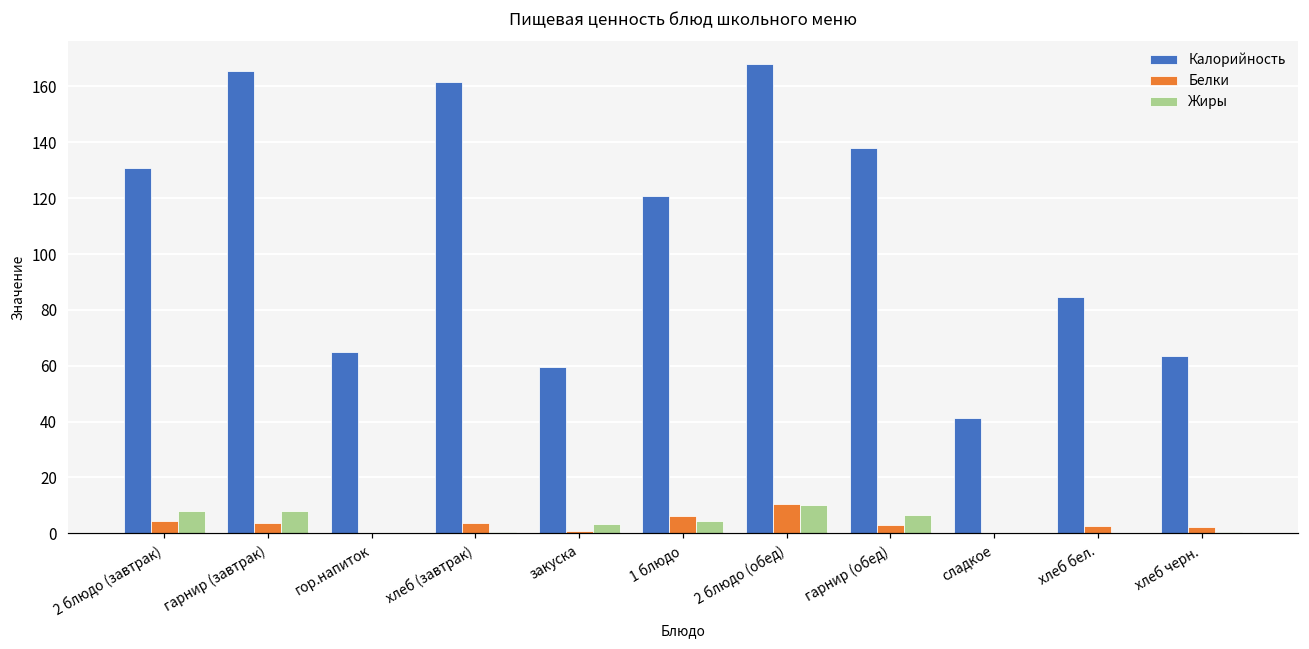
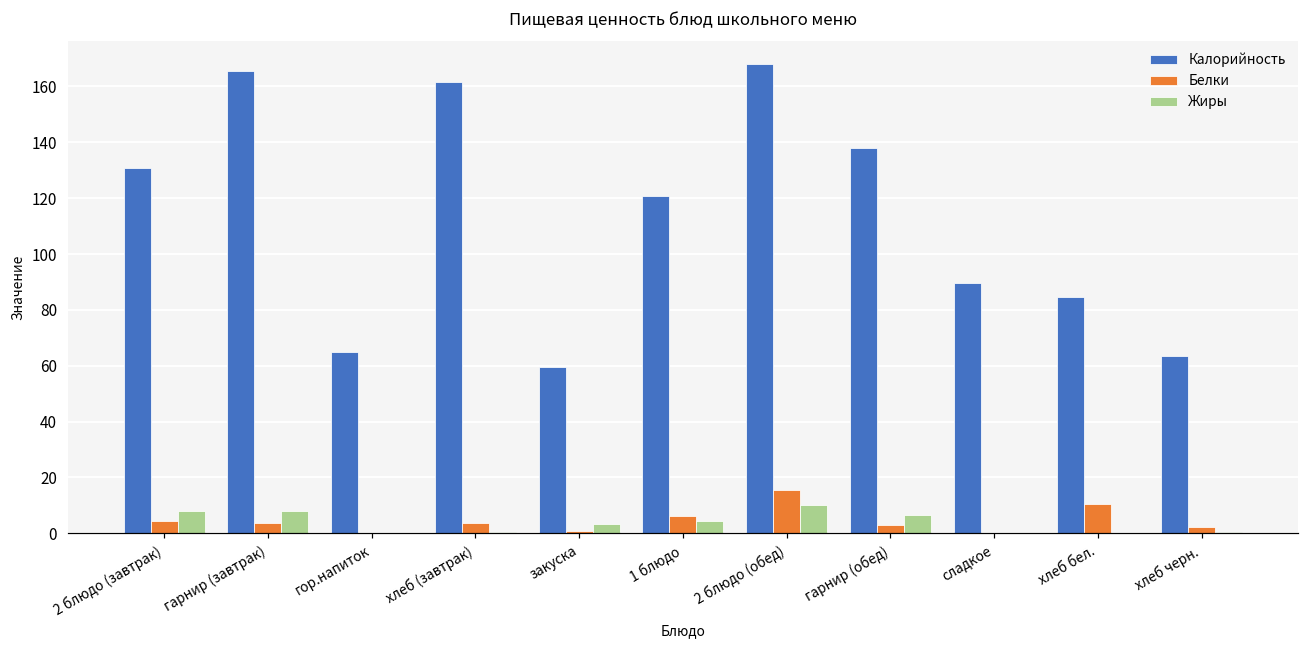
Белки, 2 блюдо (обед): 11 -> 15
Калорийность, сладкое: 41 -> 90
Белки, хлеб бел.: 3 -> 11
